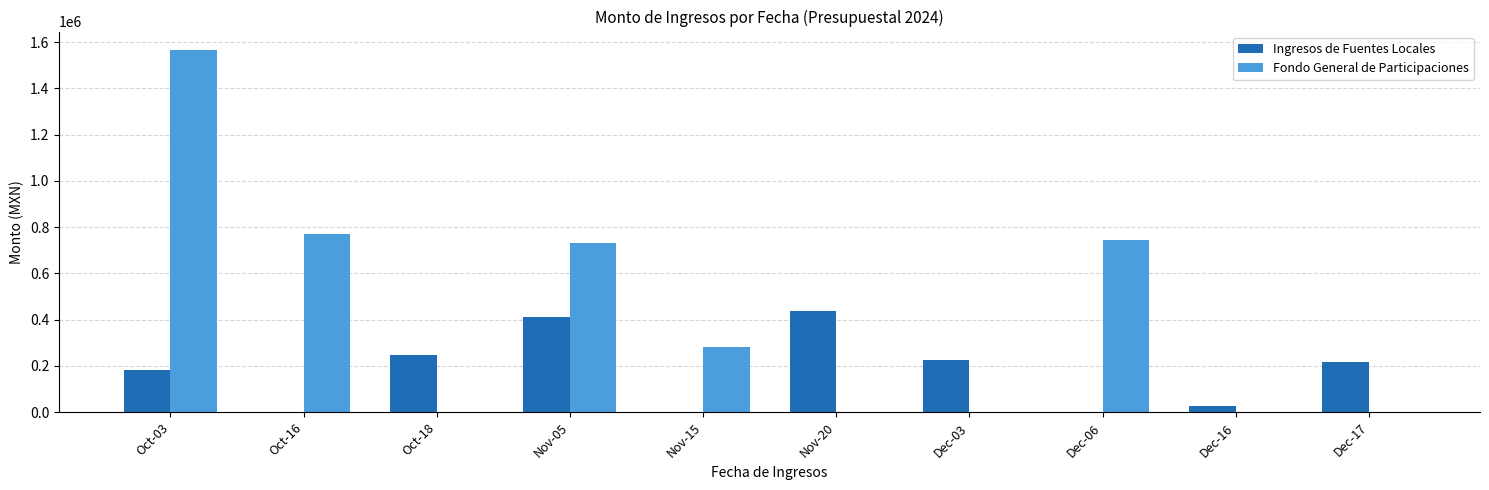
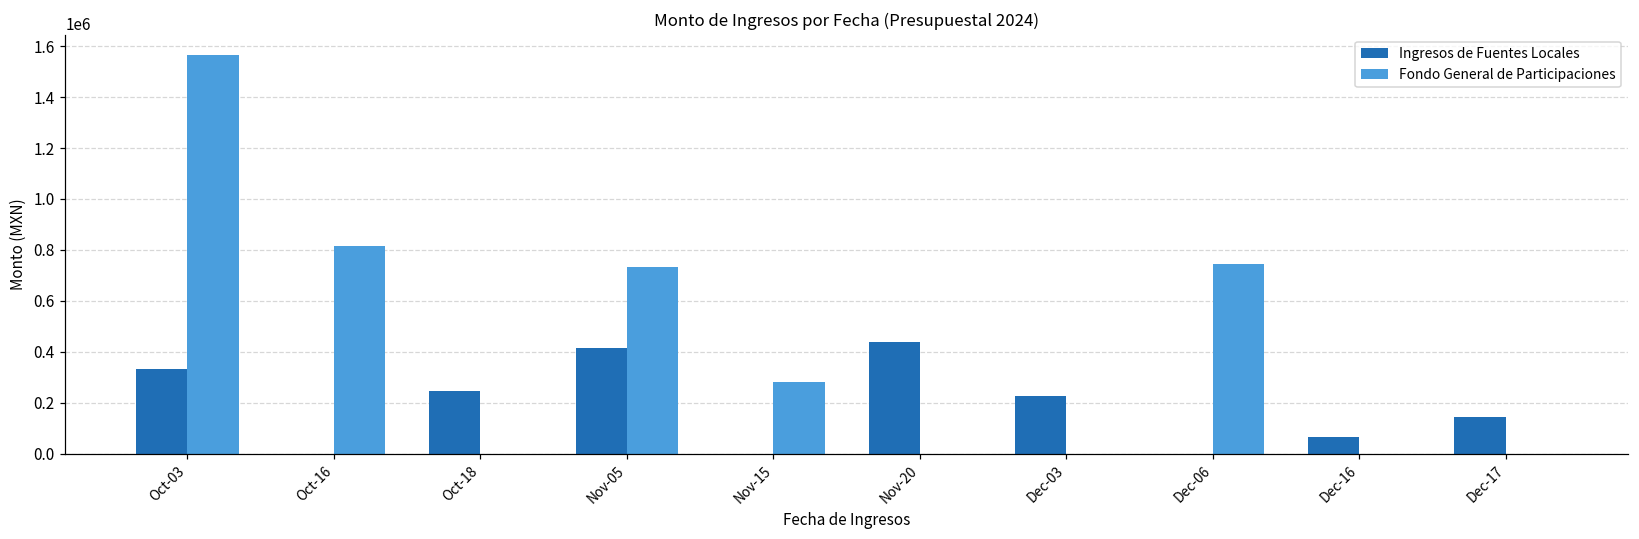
Ingresos de Fuentes Locales, Oct-03: 180000 -> 330000
Fondo General de Participaciones, Oct-16: 770000 -> 810000
Ingresos de Fuentes Locales, Dec-16: 30000 -> 70000
Ingresos de Fuentes Locales, Dec-17: 220000 -> 140000
